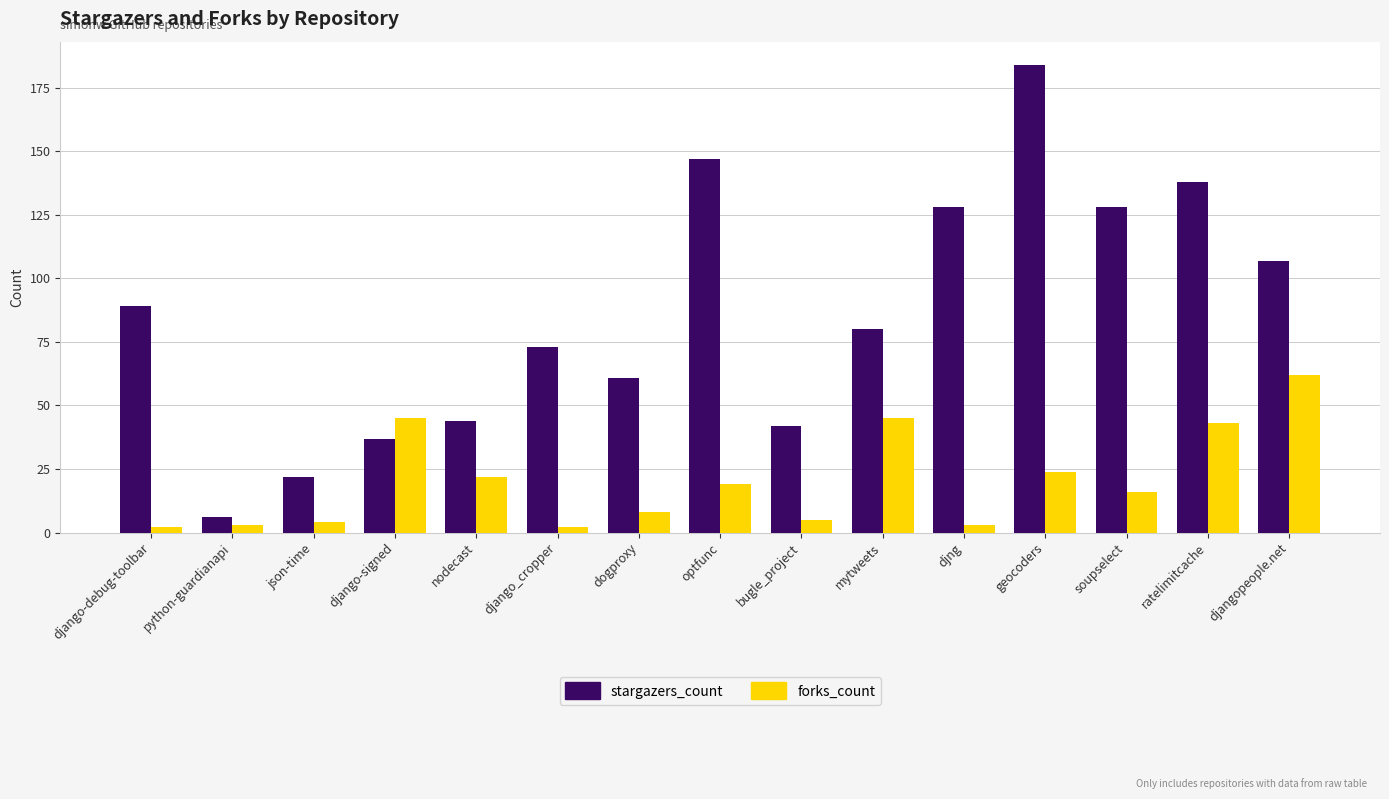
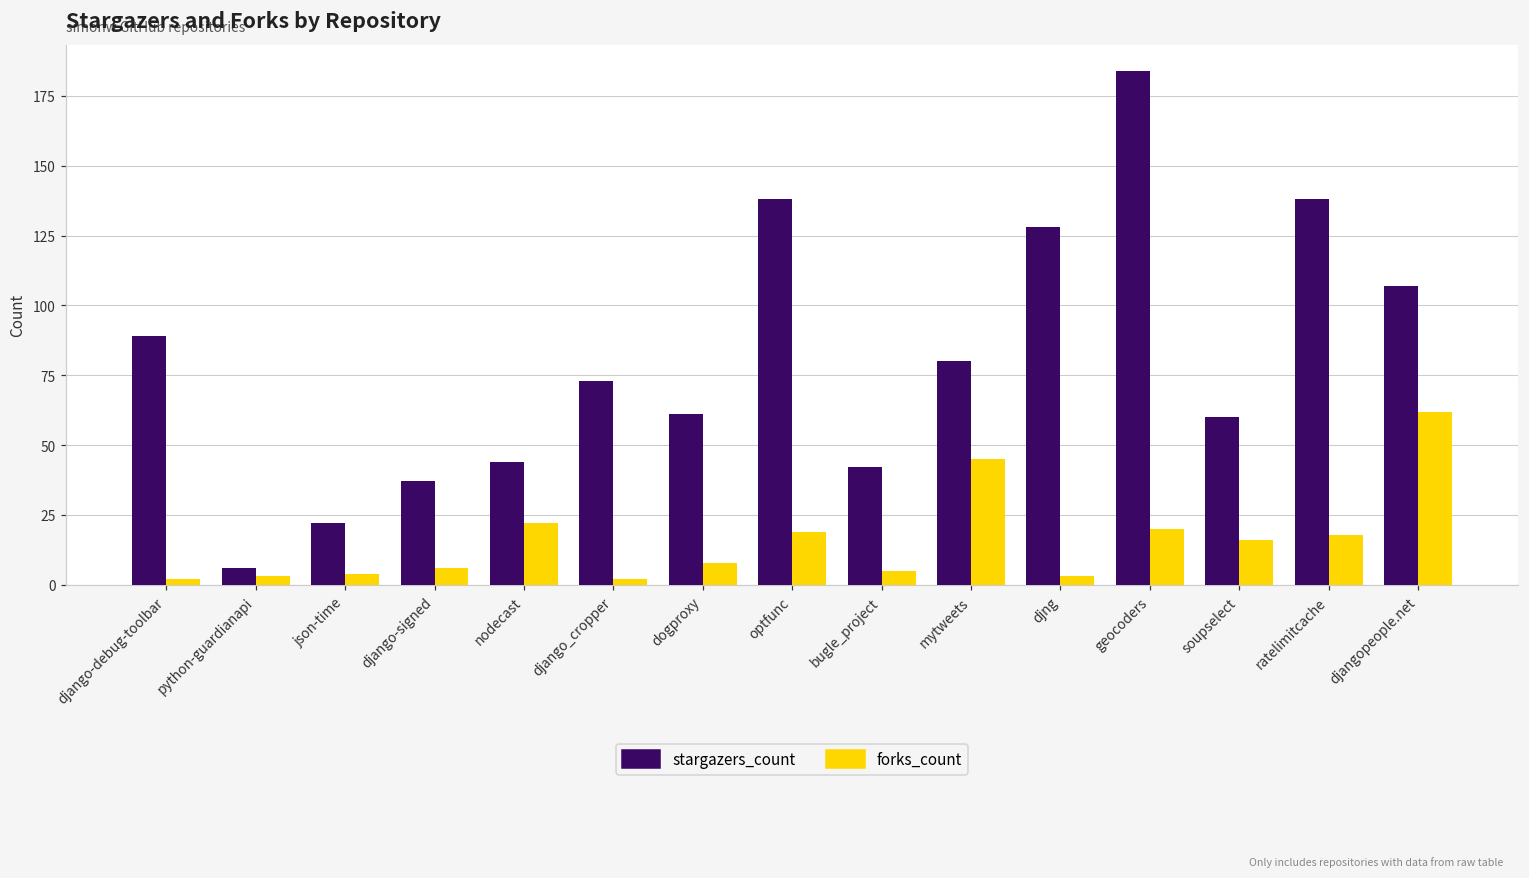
forks_count, django-signed: 45 -> 6
stargazers_count, optfunc: 147 -> 138
forks_count, geocoders: 24 -> 20
stargazers_count, soupselect: 128 -> 60
forks_count, ratelimitcache: 43 -> 18
